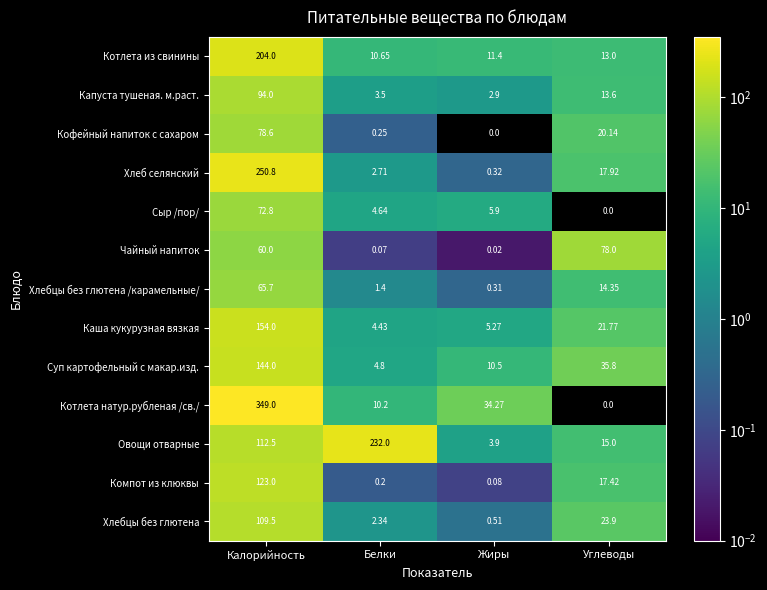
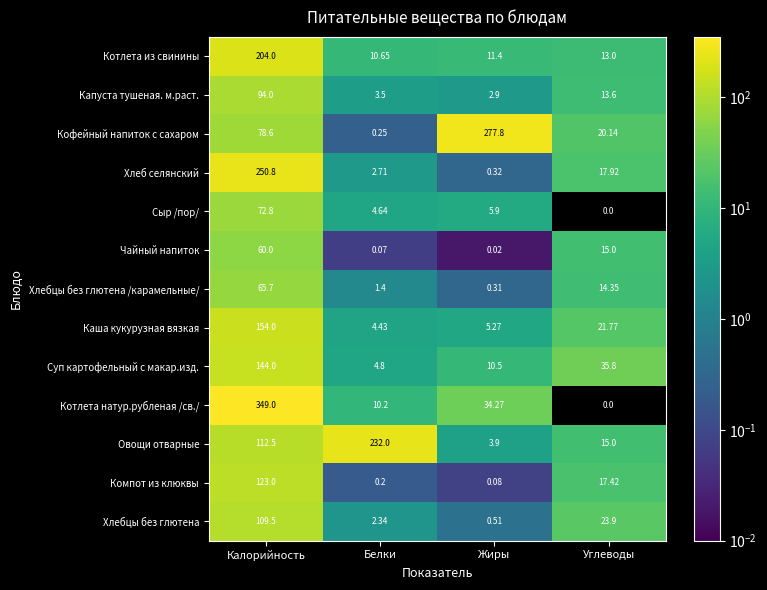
Кофейный напиток с сахаром, Жиры: 0.0 -> 277.8
Чайный напиток, Углеводы: 78.0 -> 15.0
